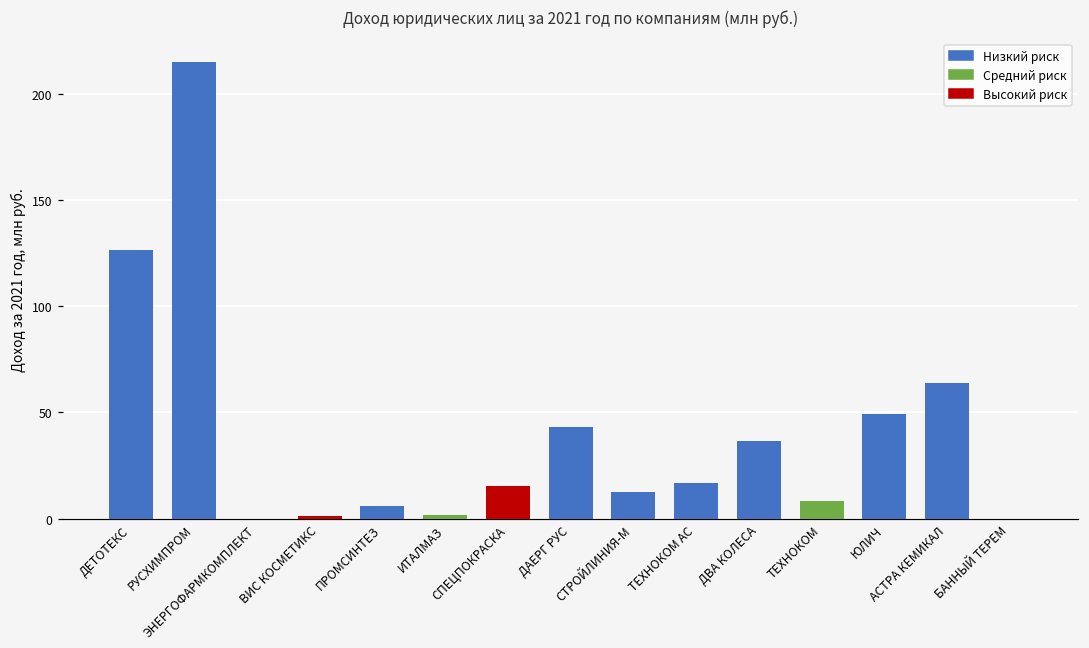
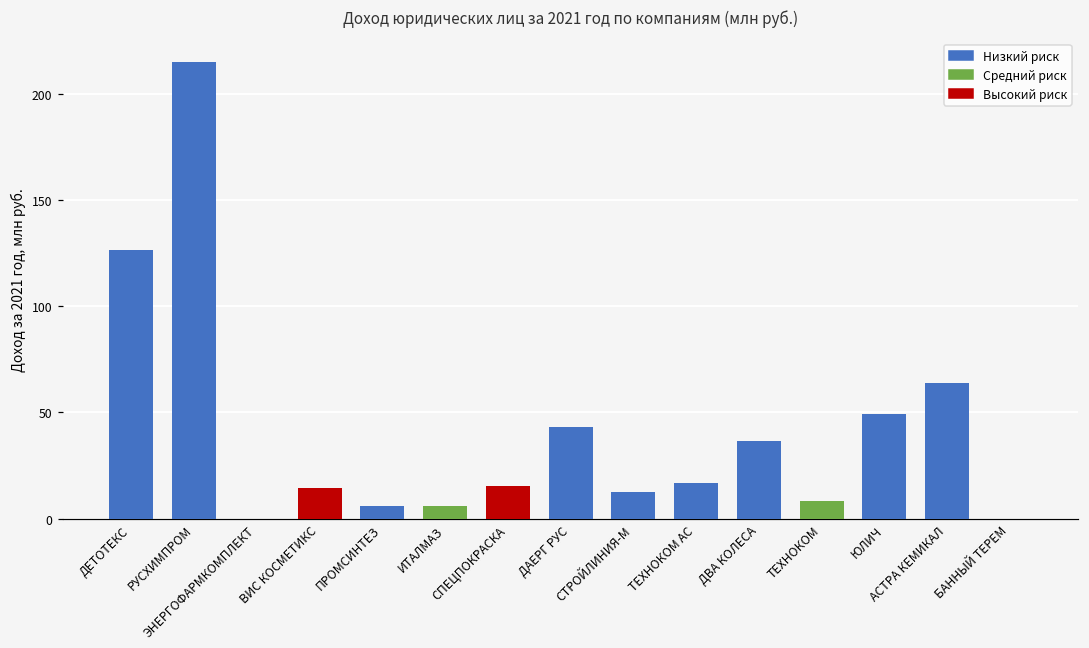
Высокий риск, ВИС КОСМЕТИКС: 1 -> 15
Средний риск, ИТАЛМАЗ: 1 -> 6
